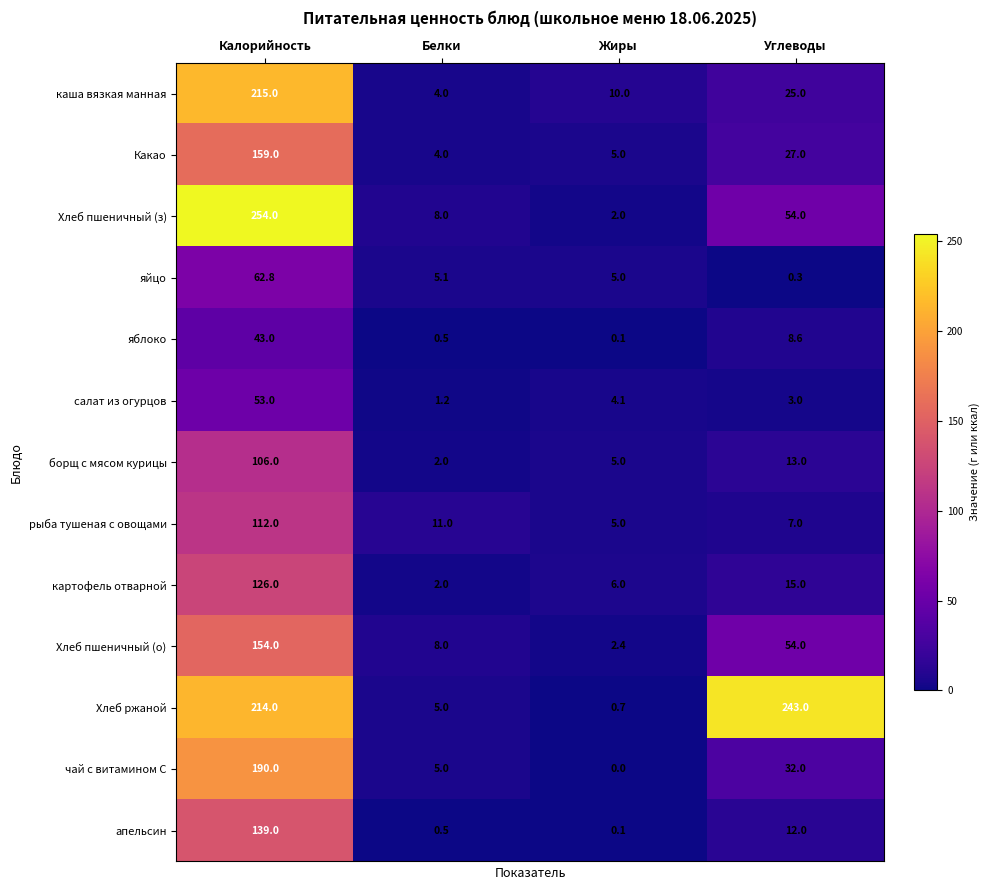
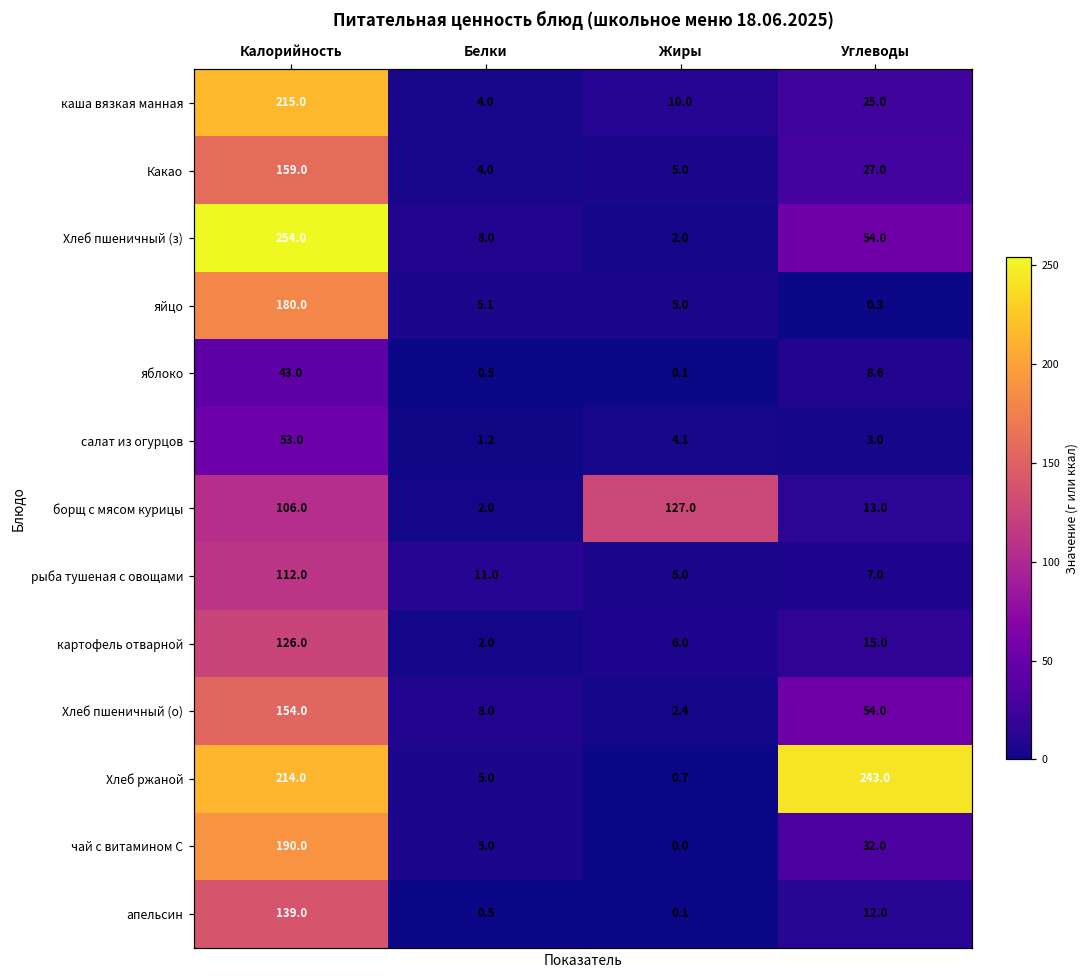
яйцо, Калорийность: 62.8 -> 180.0
борщ с мясом курицы, Жиры: 5.0 -> 127.0
